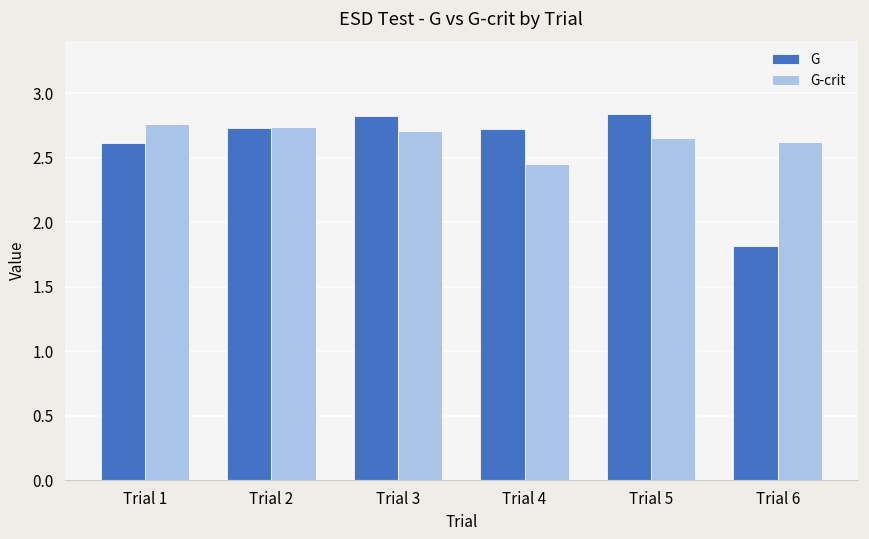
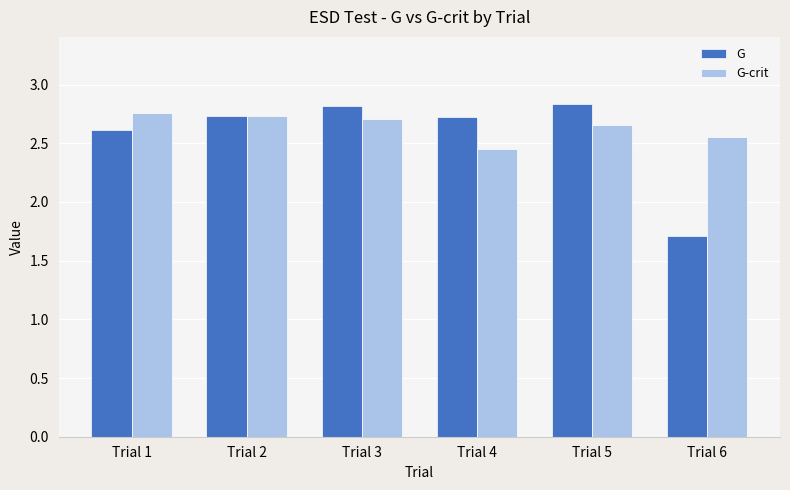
G, Trial 6: 1.82 -> 1.71
G-crit, Trial 6: 2.62 -> 2.55
